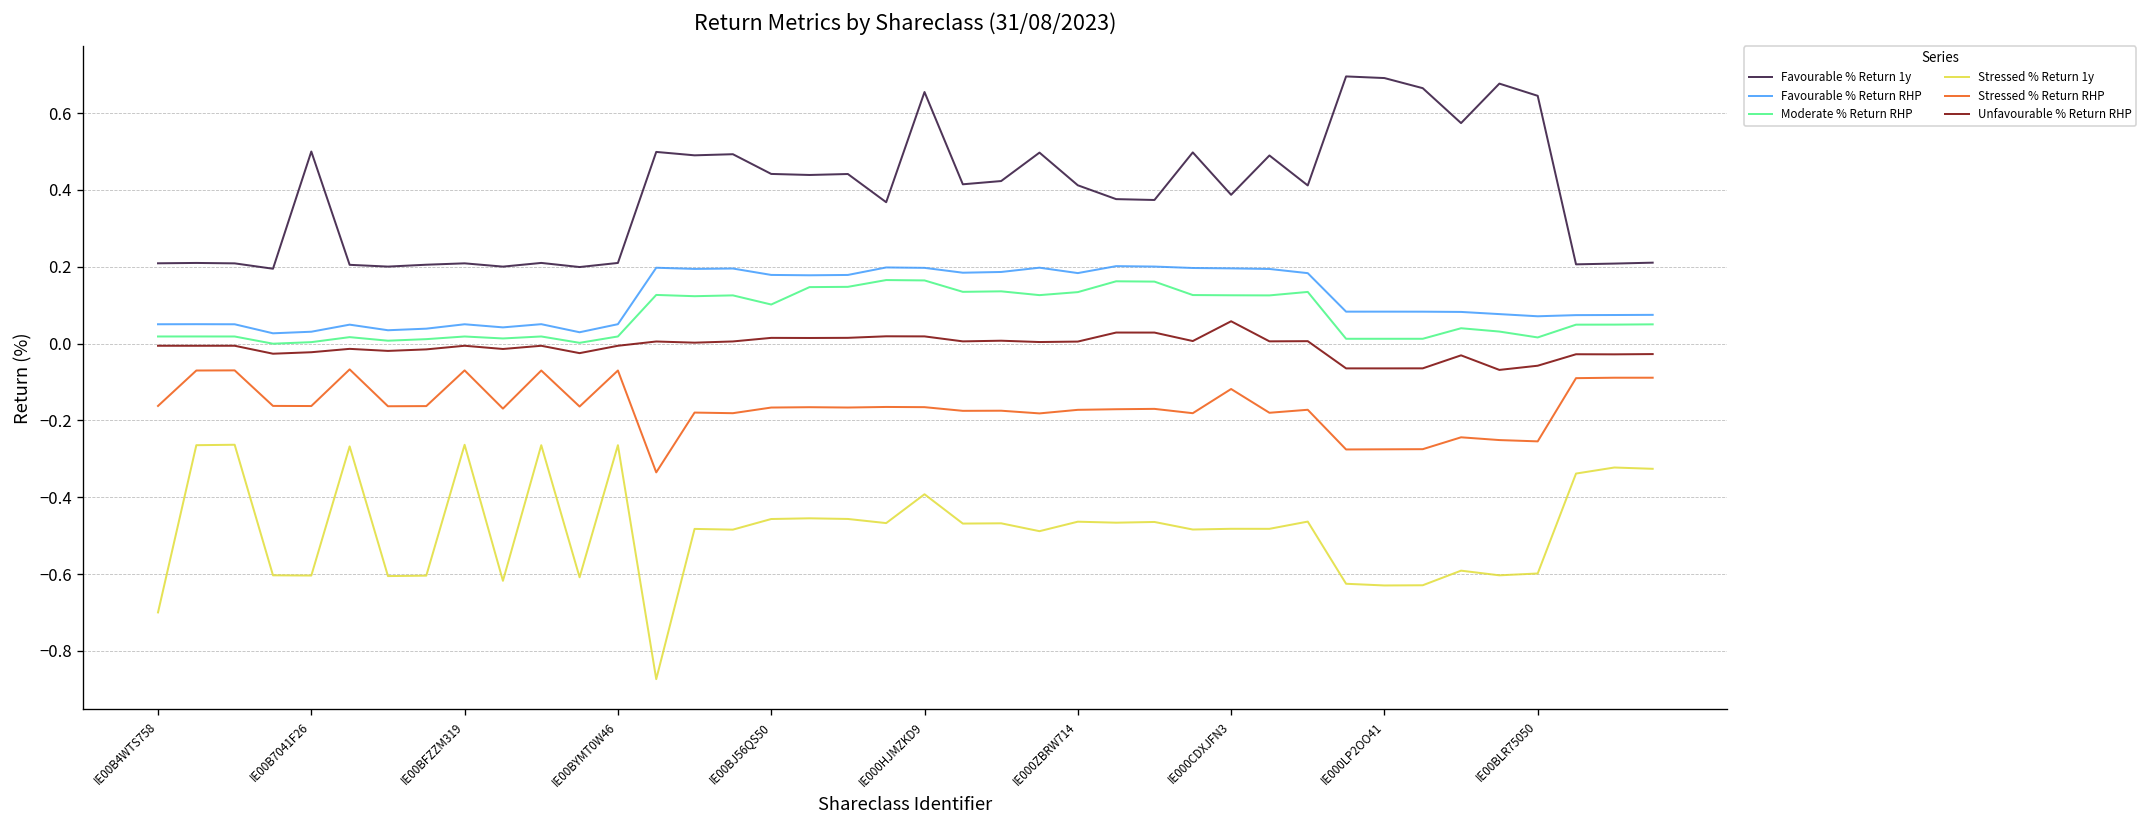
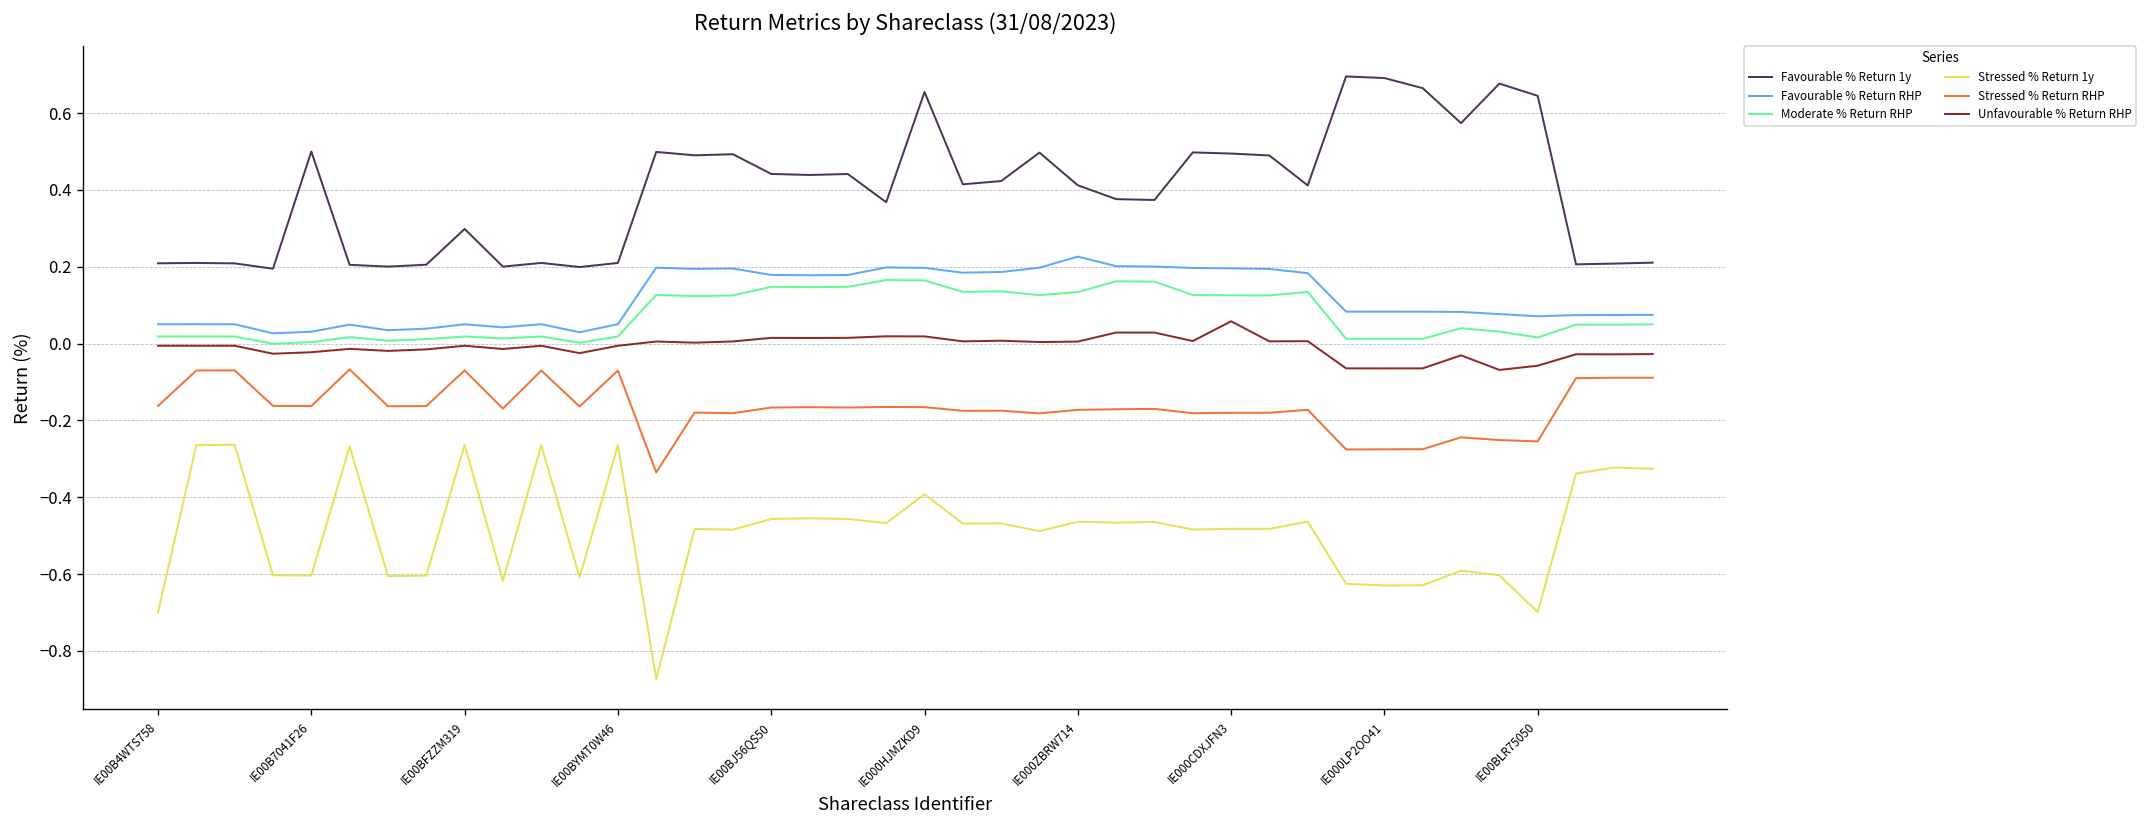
Favourable % Return 1y, IE00BFZZM319: 0.21 -> 0.30
Moderate % Return RHP, IE00BJ56QS50: 0.10 -> 0.15
Favourable % Return RHP, IE000ZBRW714: 0.18 -> 0.23
Favourable % Return 1y, IE000CDXJFN3: 0.39 -> 0.49
Stressed % Return RHP, IE000CDXJFN3: -0.12 -> -0.18
Stressed % Return 1y, IE00BLR75050: -0.60 -> -0.70
